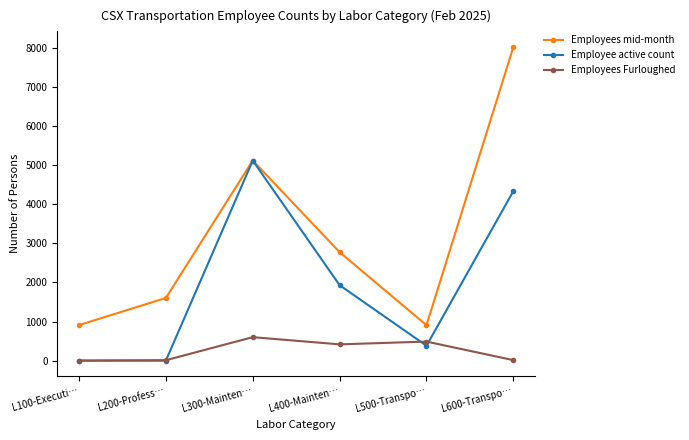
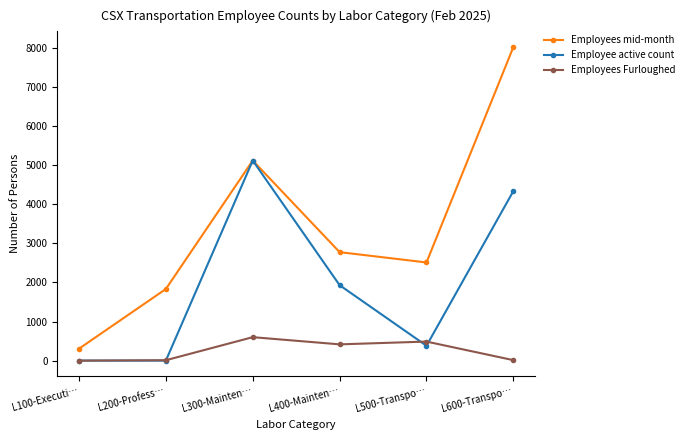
Employees mid-month, L100-Executi…: 900 -> 300
Employees mid-month, L200-Profess…: 1600 -> 1800
Employees mid-month, L500-Transpo…: 900 -> 2500
